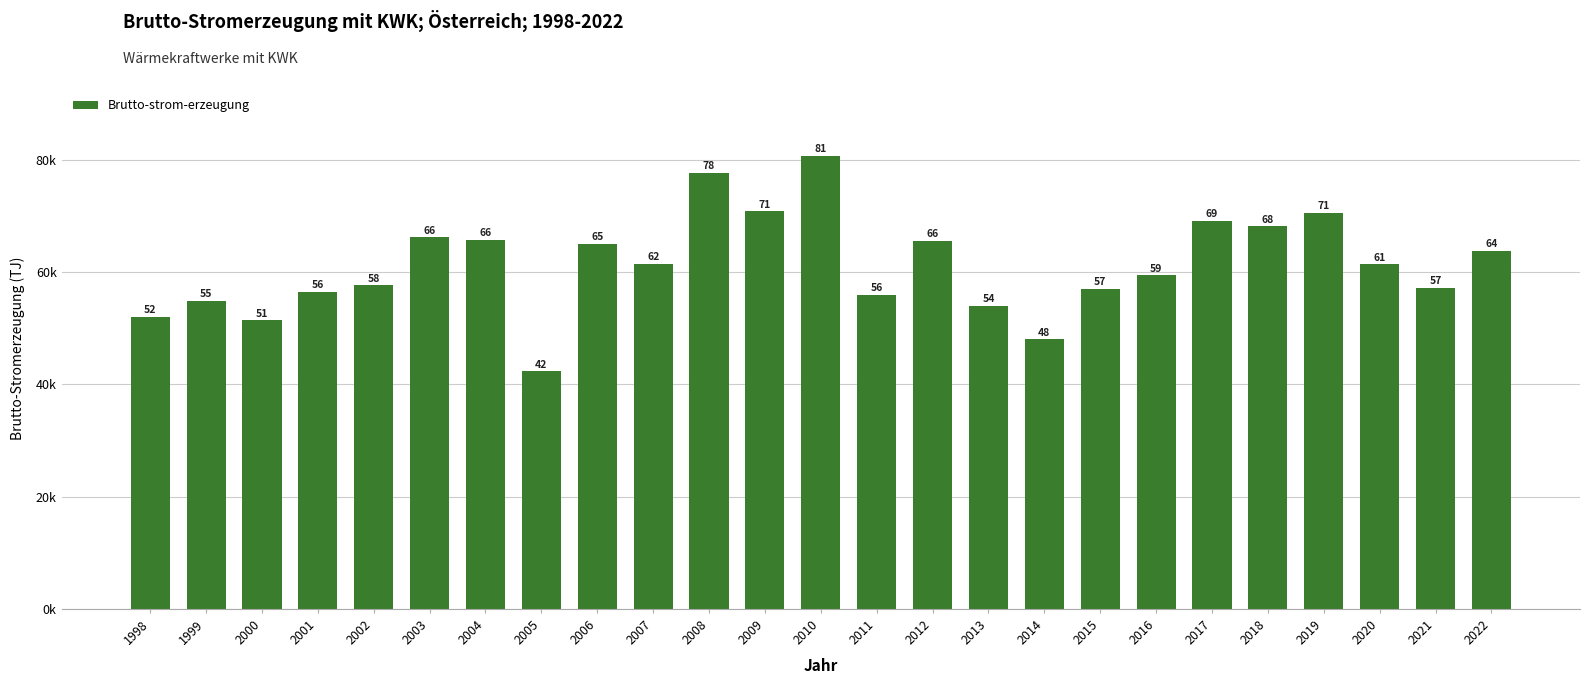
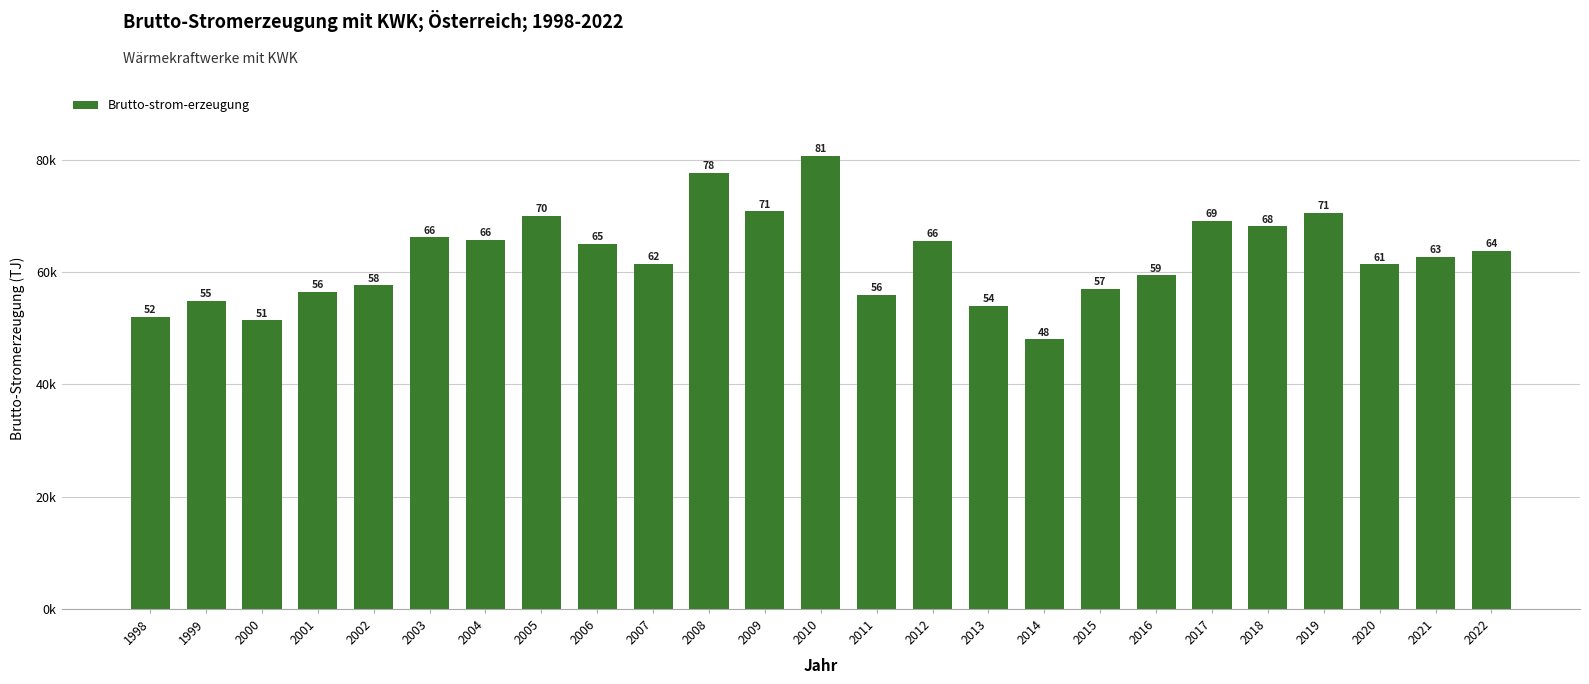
2005: 42 -> 70
2021: 57 -> 63
